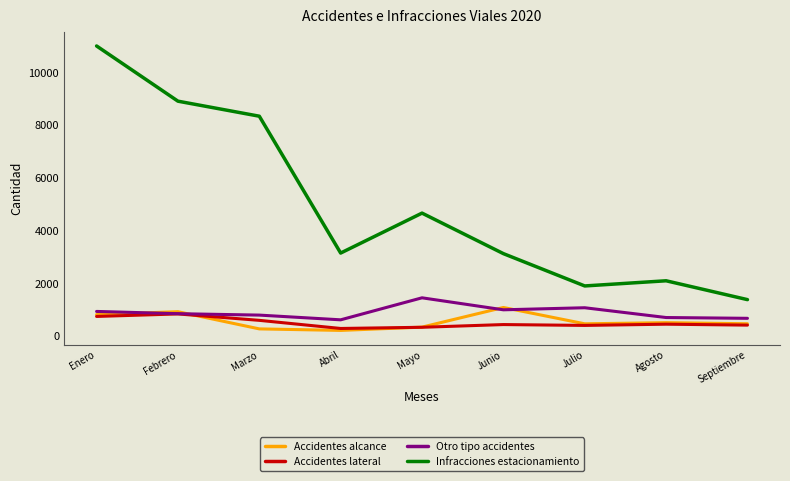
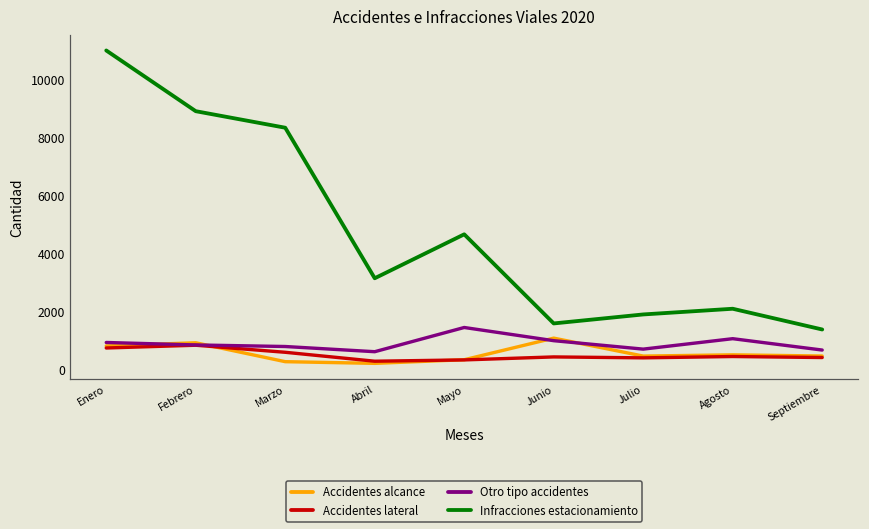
Infracciones estacionamiento, Junio: 3100 -> 1600
Otro tipo accidentes, Julio: 1100 -> 700
Otro tipo accidentes, Agosto: 700 -> 1100
